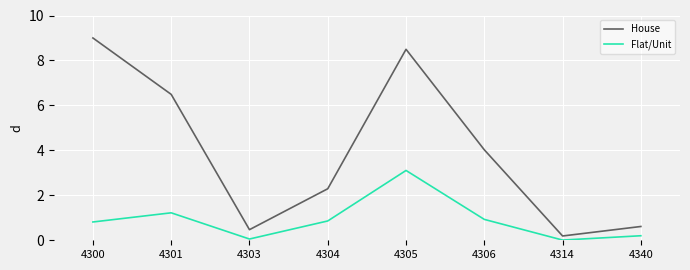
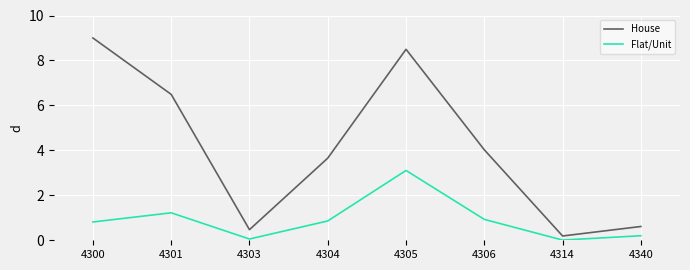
House, 4304: 2.3 -> 3.7
